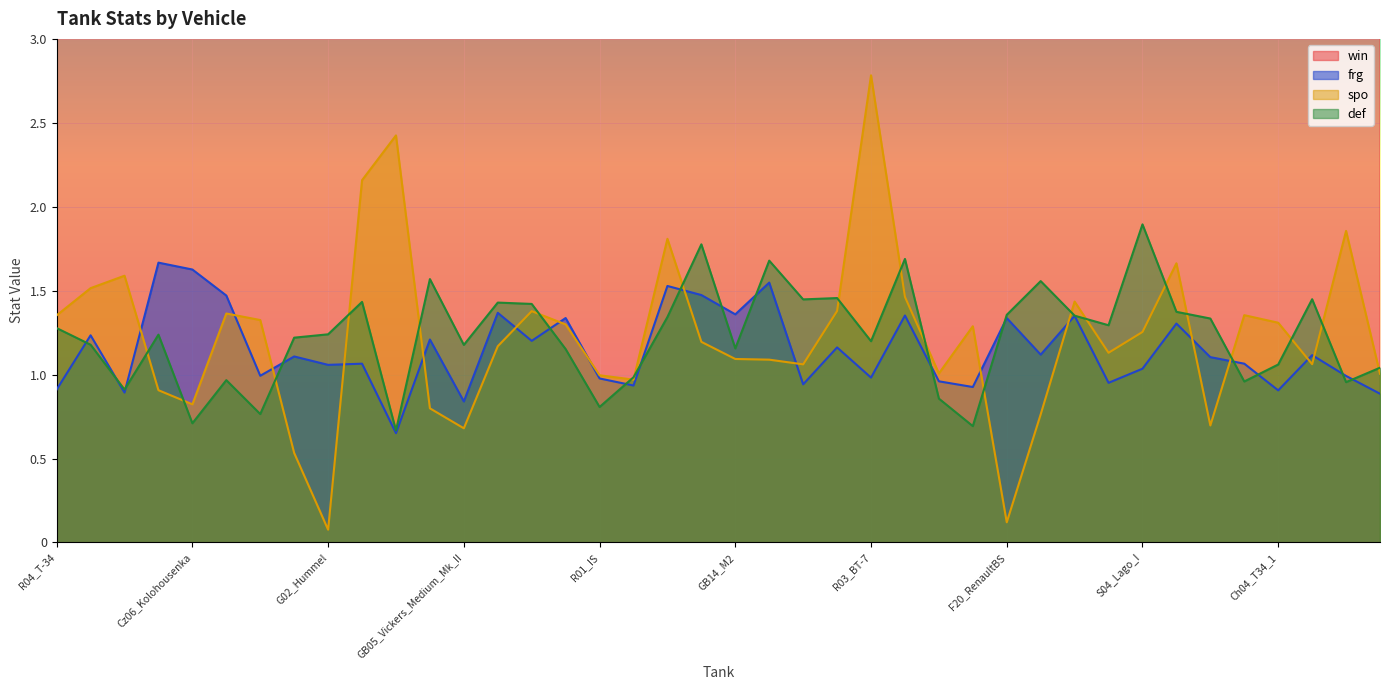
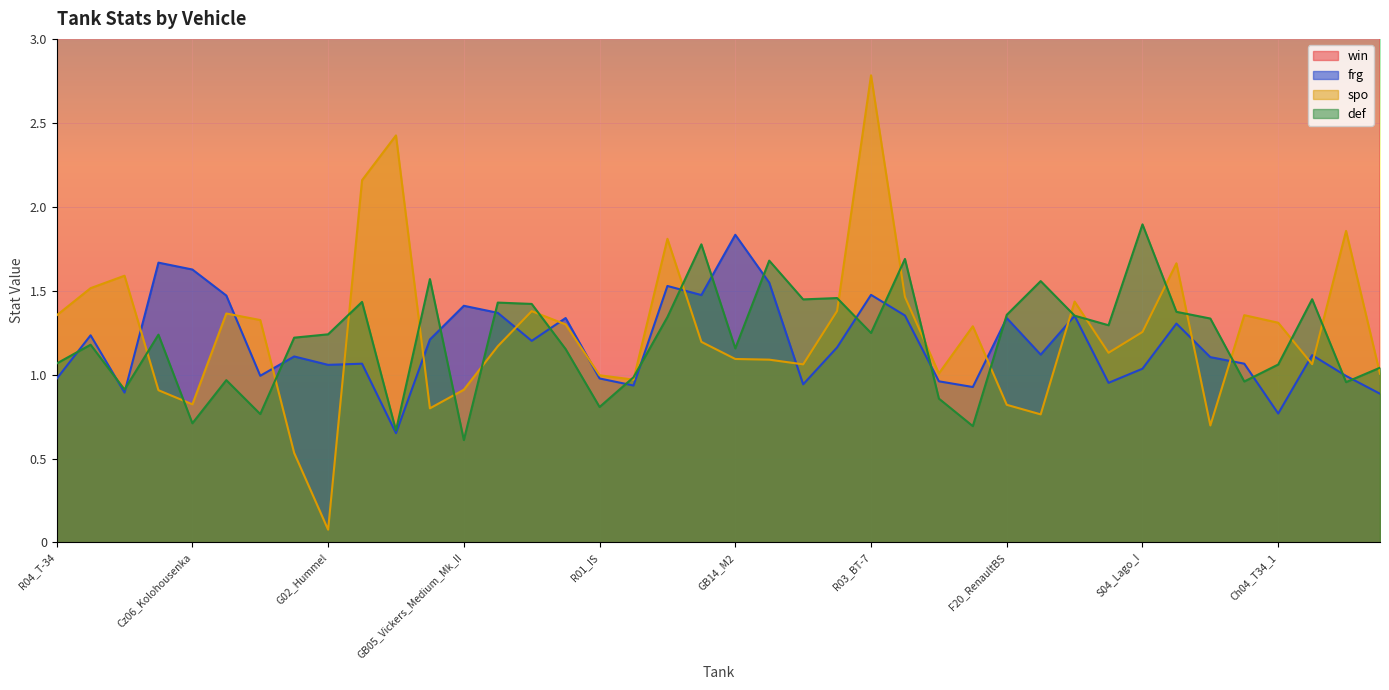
frg, R04_T-34: 0.91 -> 0.98
def, R04_T-34: 1.28 -> 1.07
frg, GB05_Vickers_Medium_Mk_II: 0.84 -> 1.41
spo, GB05_Vickers_Medium_Mk_II: 0.68 -> 0.91
def, GB05_Vickers_Medium_Mk_II: 1.18 -> 0.61
frg, GB14_M2: 1.36 -> 1.83
frg, R03_BT-7: 0.98 -> 1.48
def, R03_BT-7: 1.20 -> 1.25
spo, F20_RenaultBS: 0.12 -> 0.82
frg, Ch04_T34_1: 0.91 -> 0.77
